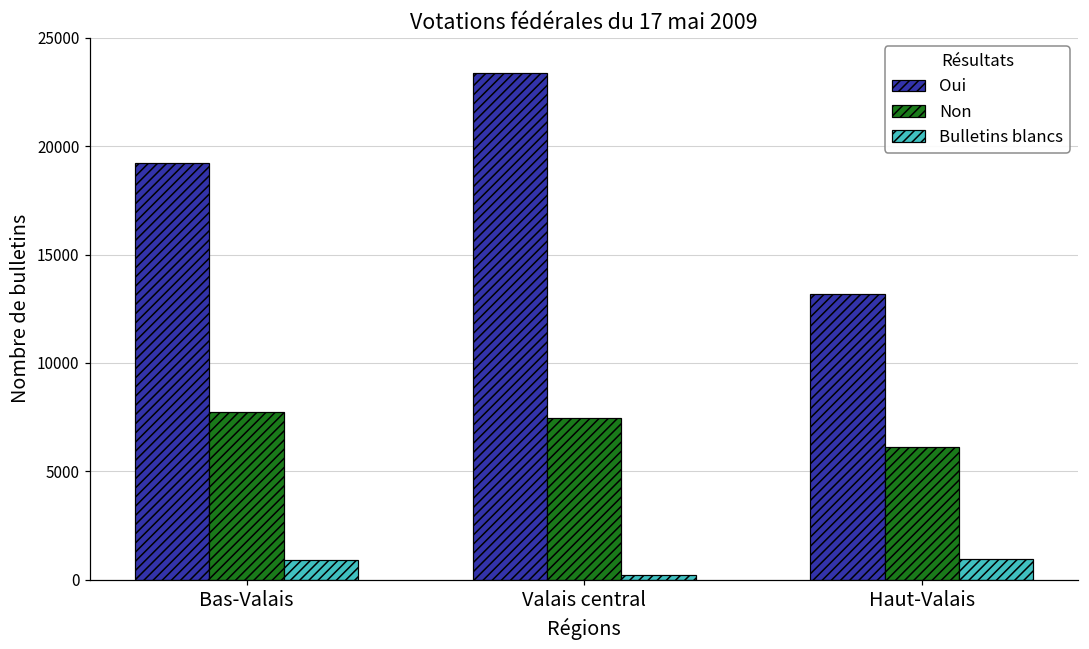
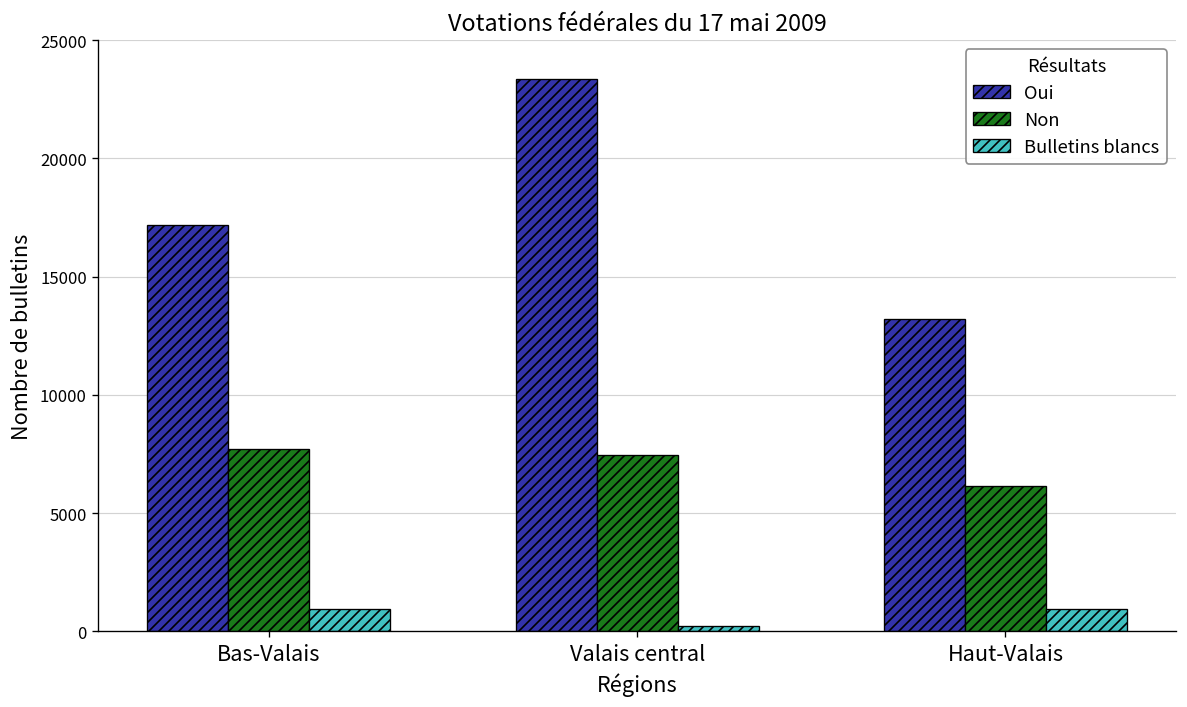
Oui, Bas-Valais: 19200 -> 17200
